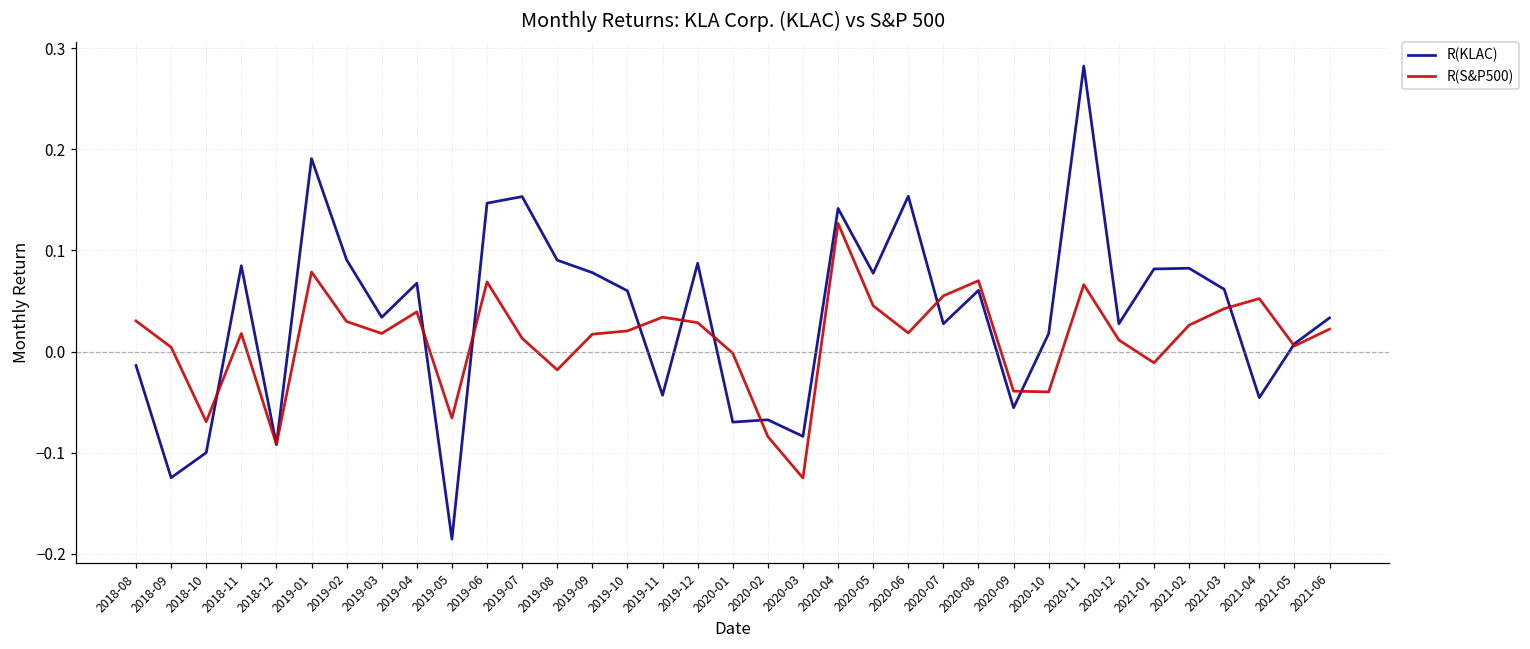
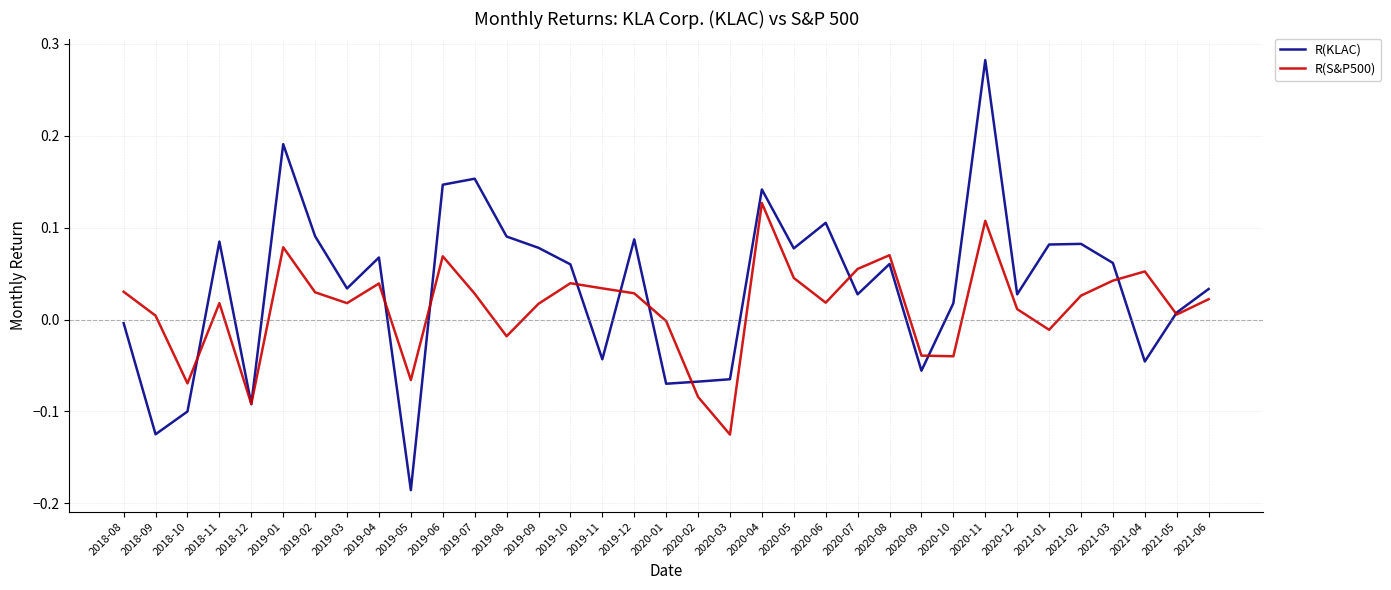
R(KLAC), 2018-08: -0.01 -> 0.00
R(S&P500), 2019-07: 0.01 -> 0.03
R(S&P500), 2019-10: 0.02 -> 0.04
R(KLAC), 2020-03: -0.08 -> -0.06
R(KLAC), 2020-06: 0.15 -> 0.11
R(S&P500), 2020-11: 0.07 -> 0.11
